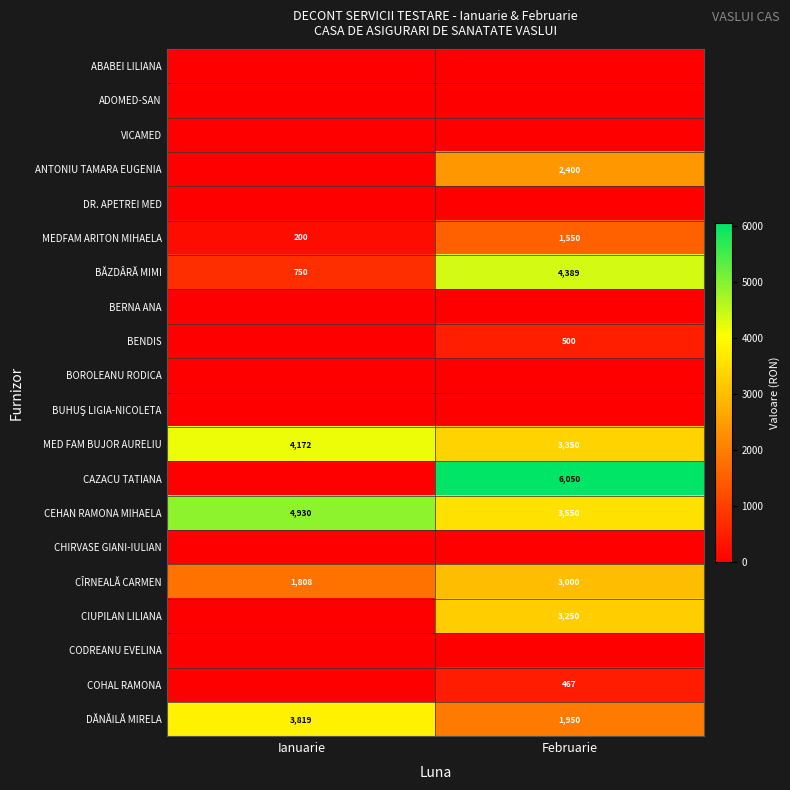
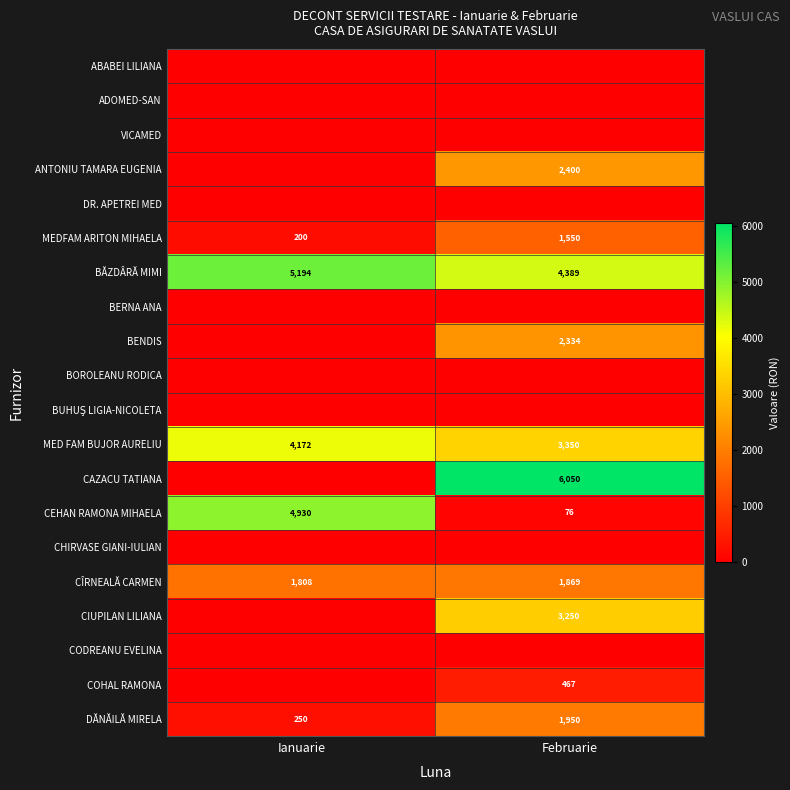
BĂZDÂRĂ MIMI, Ianuarie: 750 -> 5,194
BENDIS, Februarie: 500 -> 2,334
CEHAN RAMONA MIHAELA, Februarie: 3,550 -> 76
CÎRNEALĂ CARMEN, Februarie: 3,000 -> 1,869
DĂNĂILĂ MIRELA, Ianuarie: 3,819 -> 250
